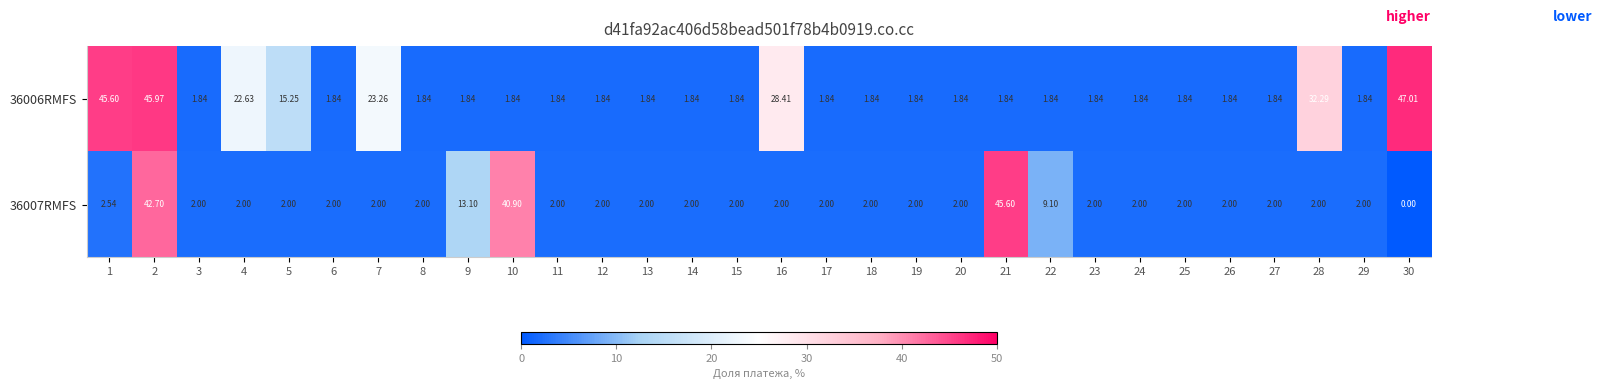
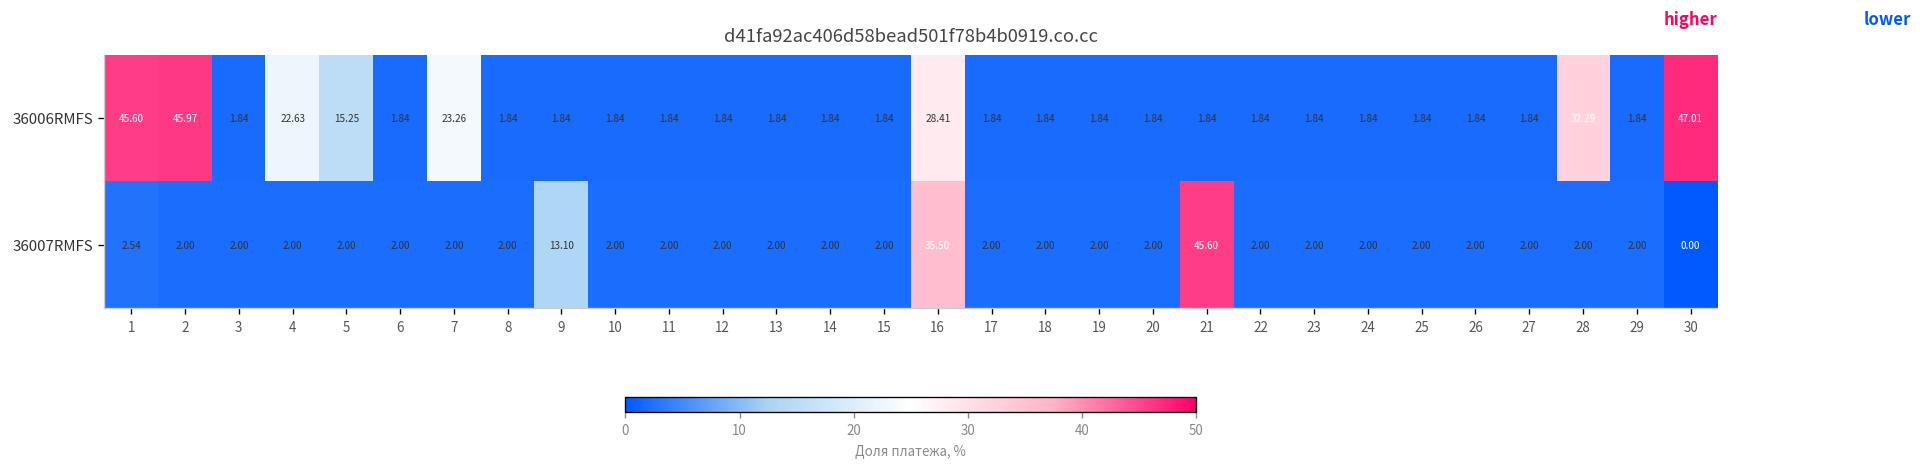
36007RMFS, 2: 42.70 -> 2.00
36007RMFS, 10: 40.90 -> 2.00
36007RMFS, 16: 2.00 -> 35.50
36007RMFS, 22: 9.10 -> 2.00
